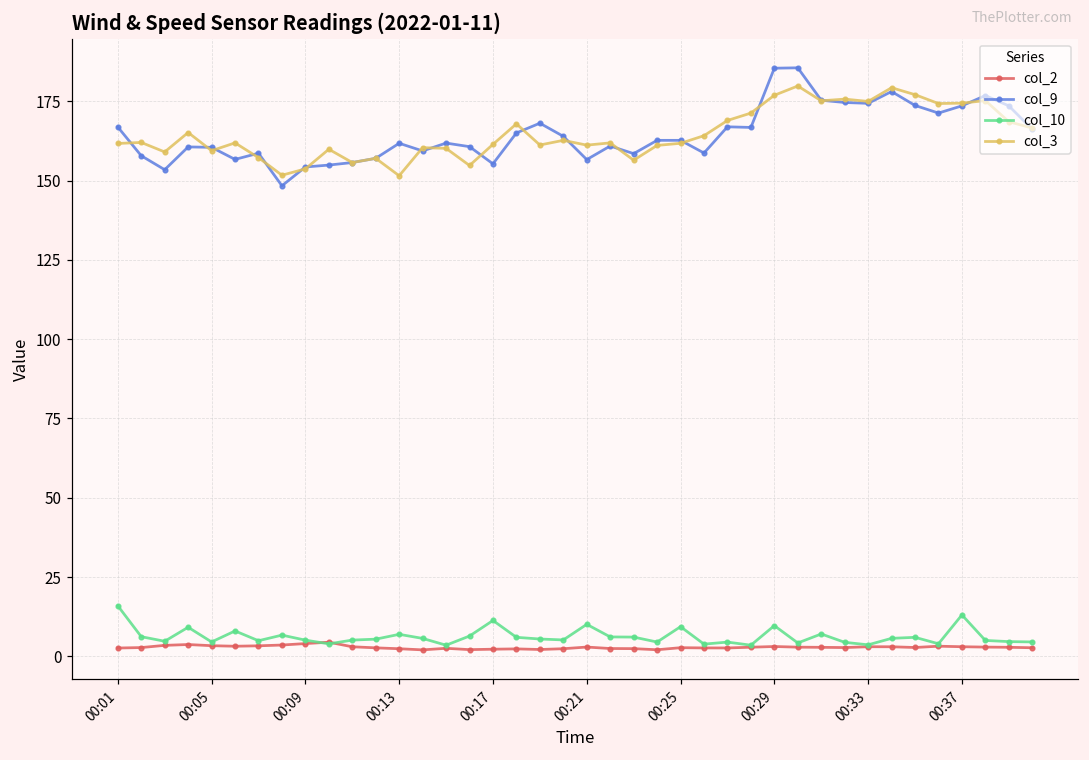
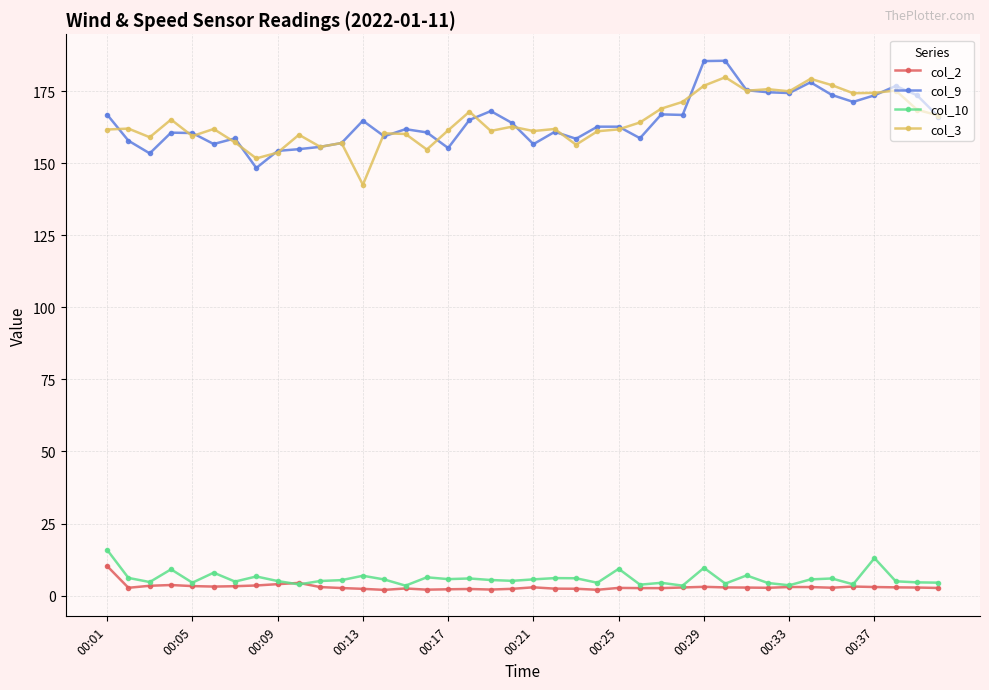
col_2, 00:01: 3 -> 10
col_9, 00:13: 162 -> 165
col_3, 00:13: 152 -> 143
col_10, 00:17: 11 -> 6
col_10, 00:21: 10 -> 6
